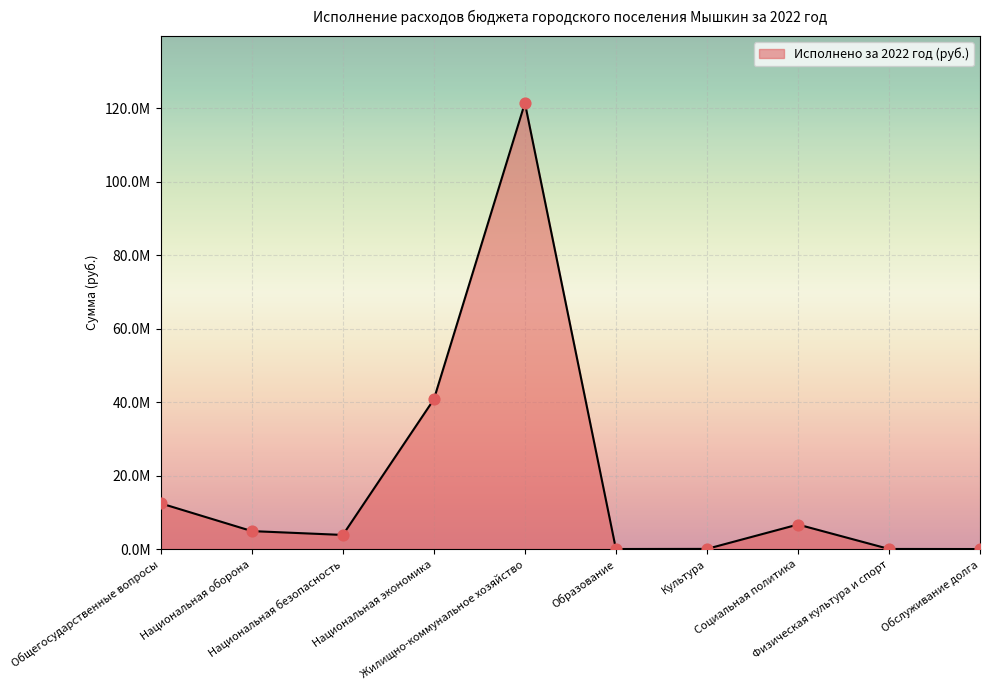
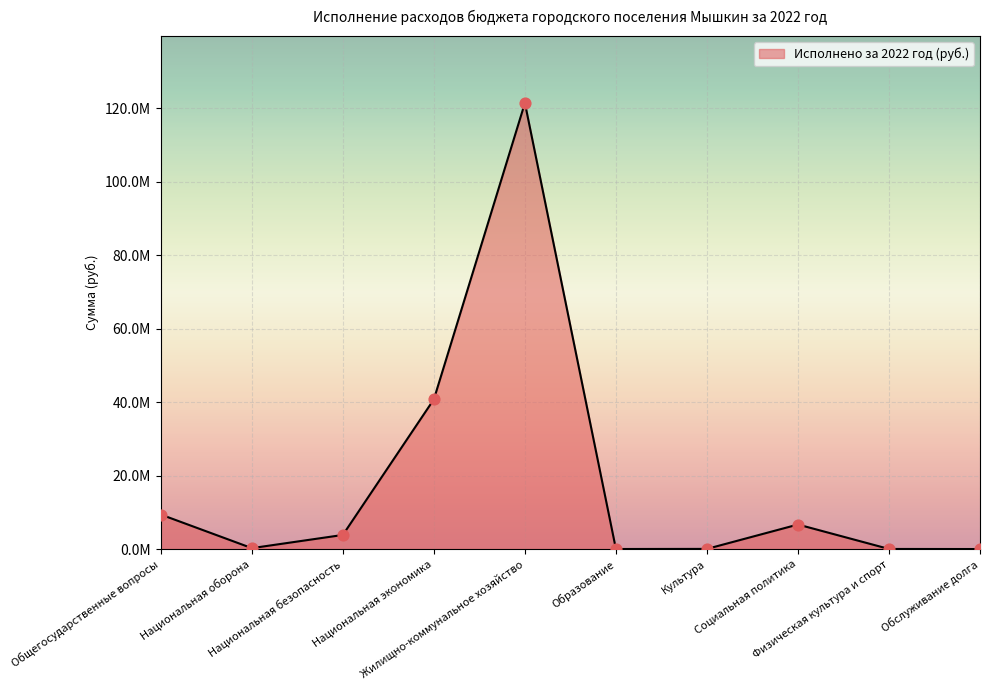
Общегосударственные вопросы: 12000000 -> 9000000
Национальная оборона: 5000000 -> 0
